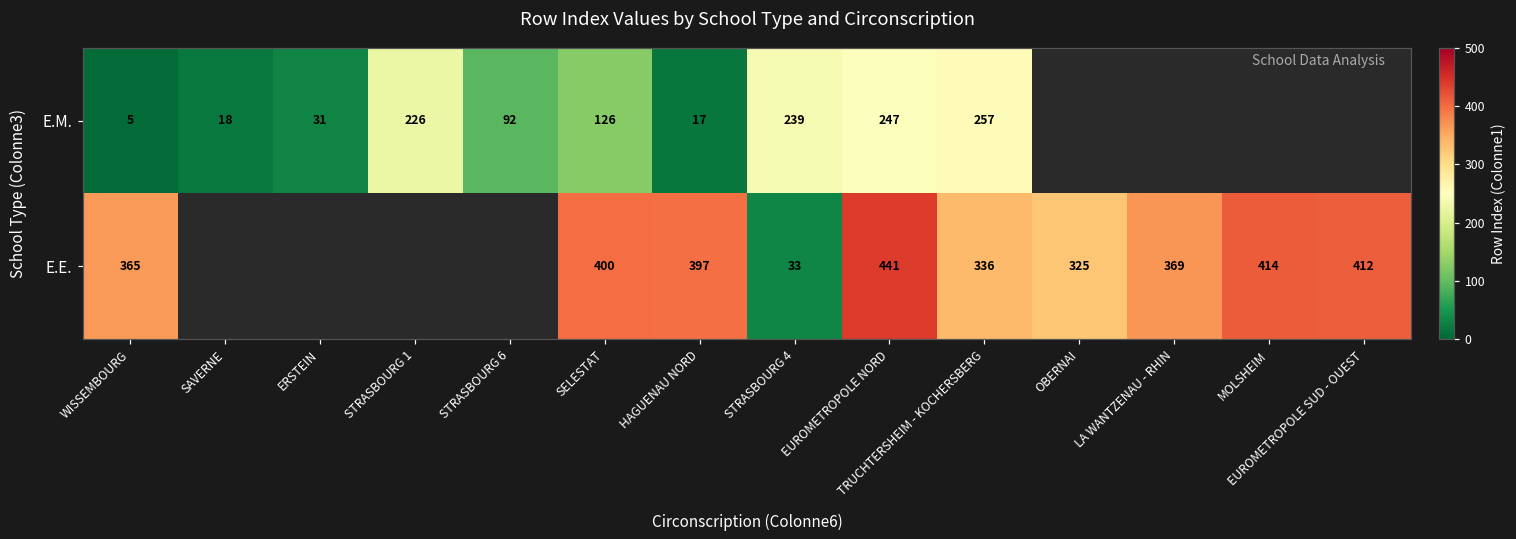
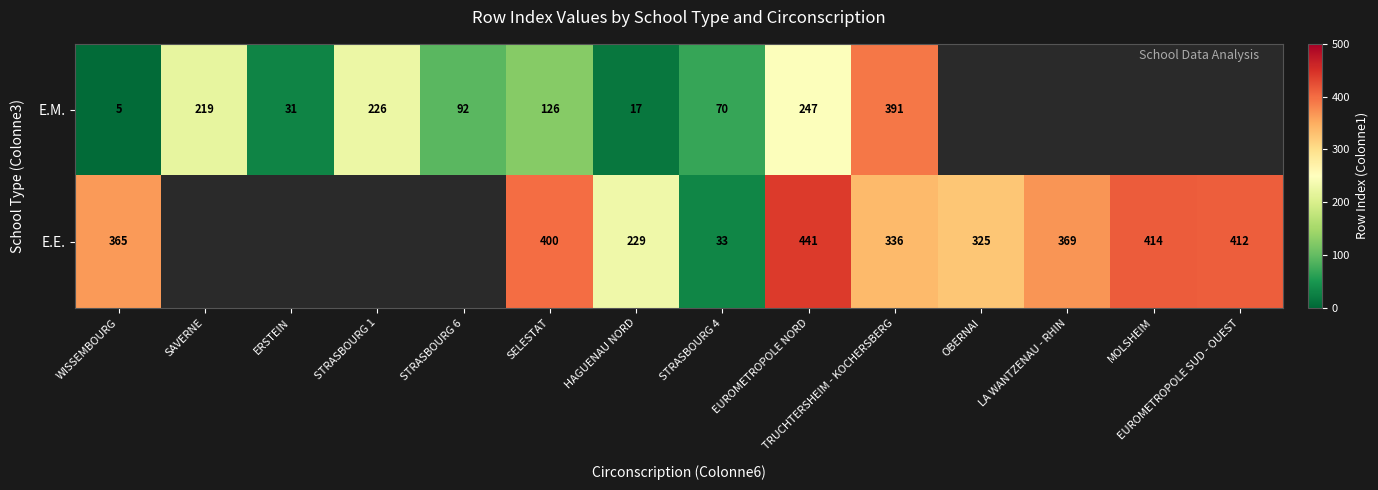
E.M., SAVERNE: 18 -> 219
E.M., STRASBOURG 4: 239 -> 70
E.M., TRUCHTERSHEIM - KOCHERSBERG: 257 -> 391
E.E., HAGUENAU NORD: 397 -> 229
